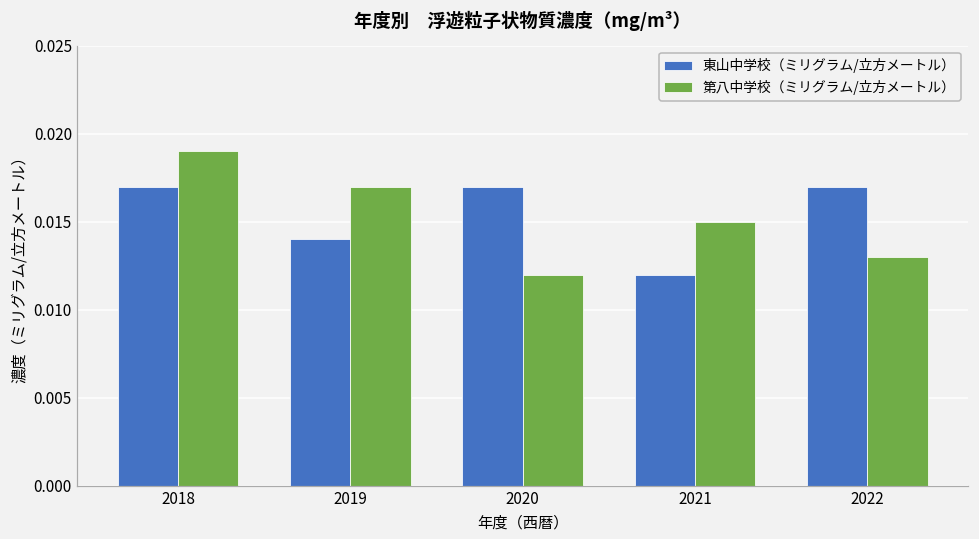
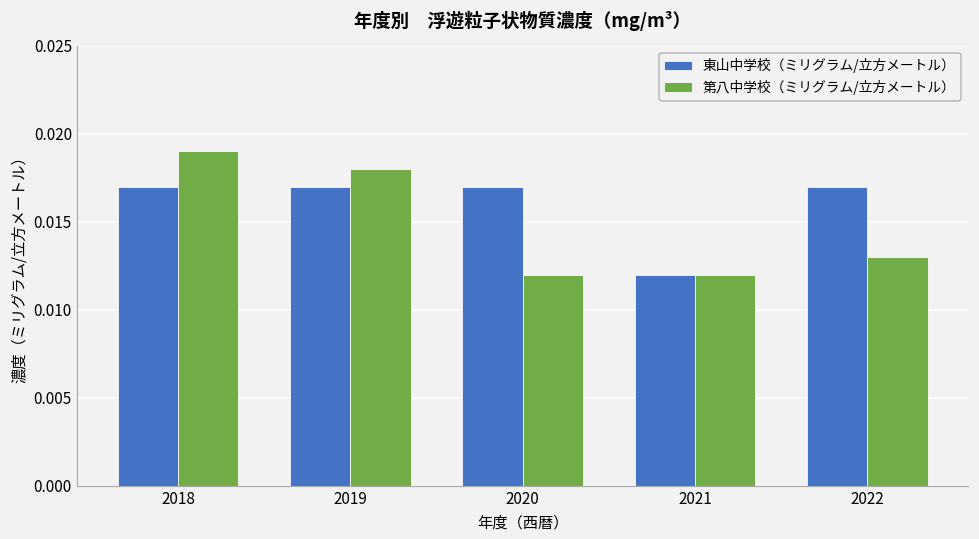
東山中学校（ミリグラム/立方メートル）, 2019: 0.014 -> 0.017
第八中学校（ミリグラム/立方メートル）, 2019: 0.017 -> 0.018
第八中学校（ミリグラム/立方メートル）, 2021: 0.015 -> 0.012
